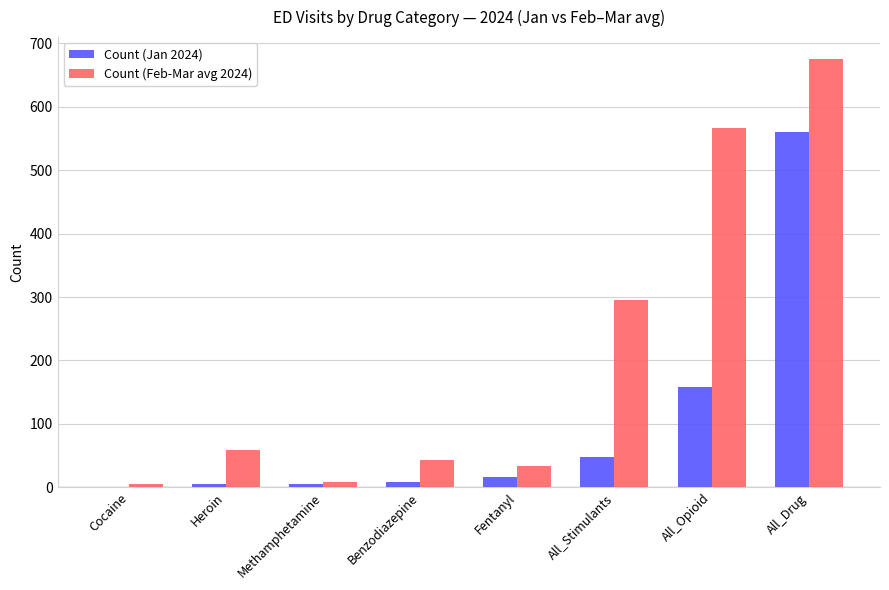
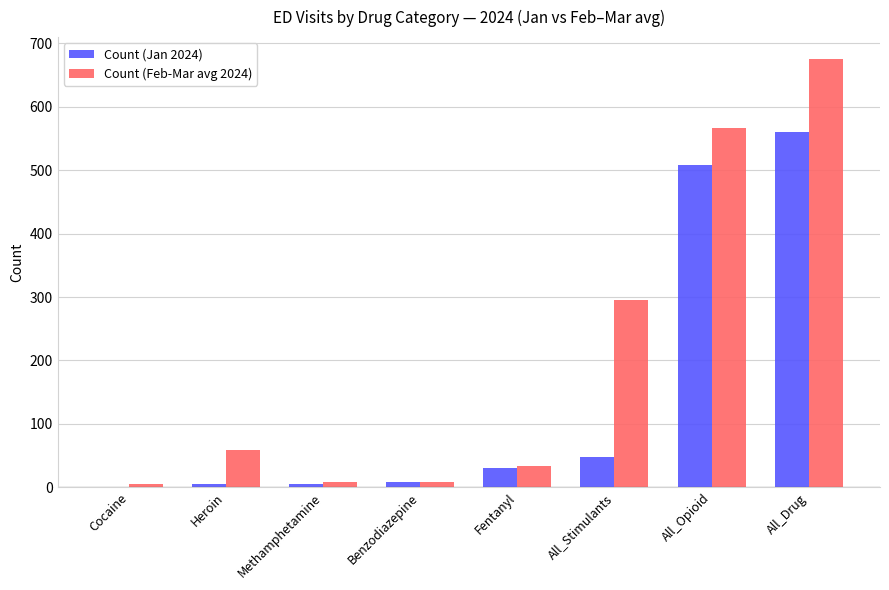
Count (Feb-Mar avg 2024), Benzodiazepine: 40 -> 10
Count (Jan 2024), Fentanyl: 20 -> 30
Count (Jan 2024), All_Opioid: 160 -> 510
